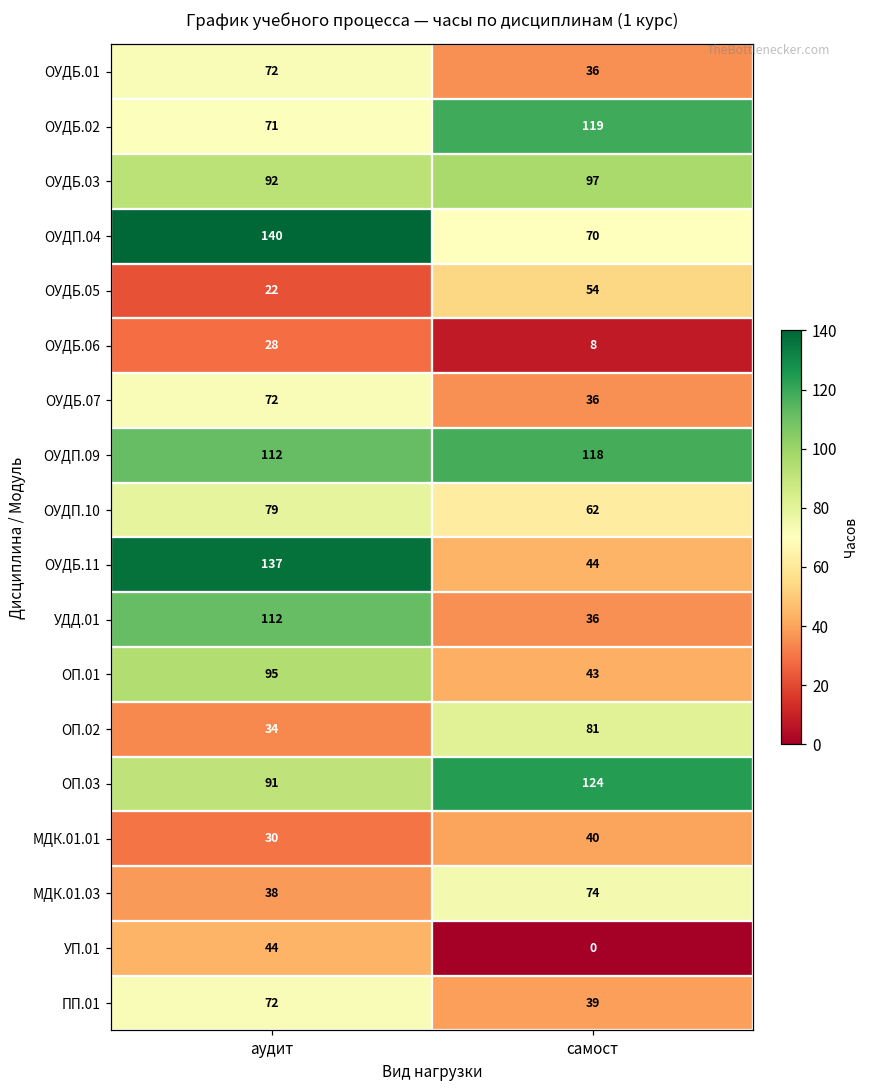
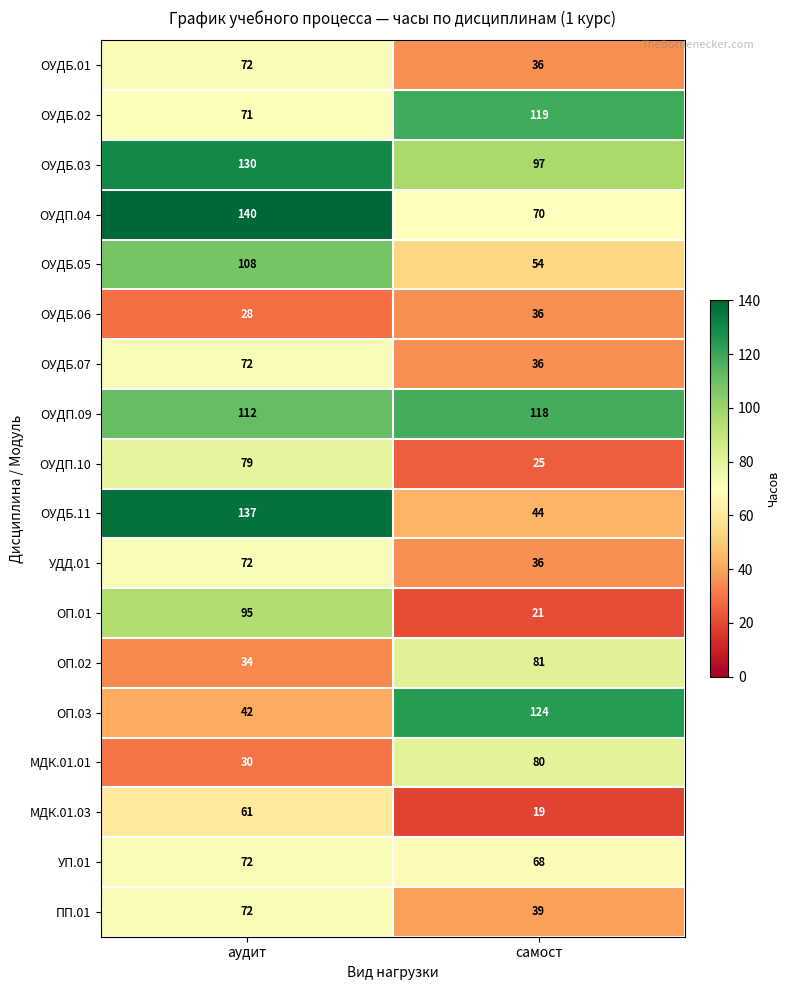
ОУДБ.03, аудит: 92 -> 130
ОУДБ.05, аудит: 22 -> 108
ОУДБ.06, самост: 8 -> 36
ОУДП.10, самост: 62 -> 25
УДД.01, аудит: 112 -> 72
ОП.01, самост: 43 -> 21
ОП.03, аудит: 91 -> 42
МДК.01.01, самост: 40 -> 80
МДК.01.03, аудит: 38 -> 61
МДК.01.03, самост: 74 -> 19
УП.01, аудит: 44 -> 72
УП.01, самост: 0 -> 68
